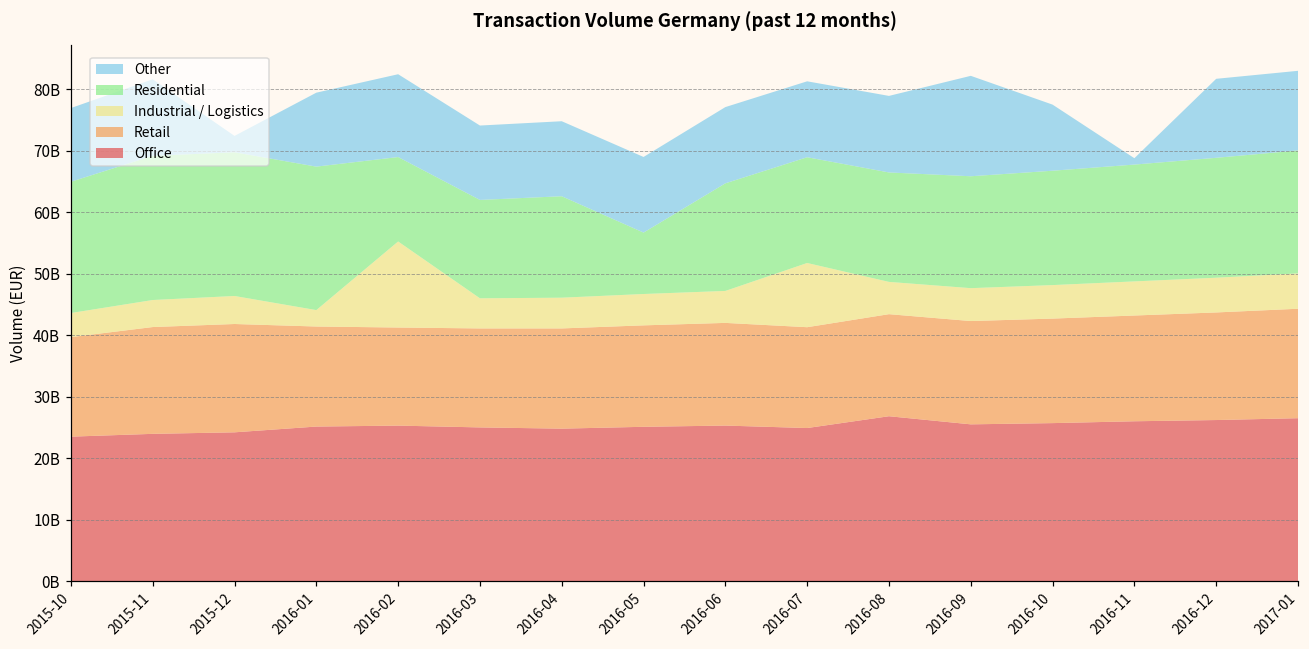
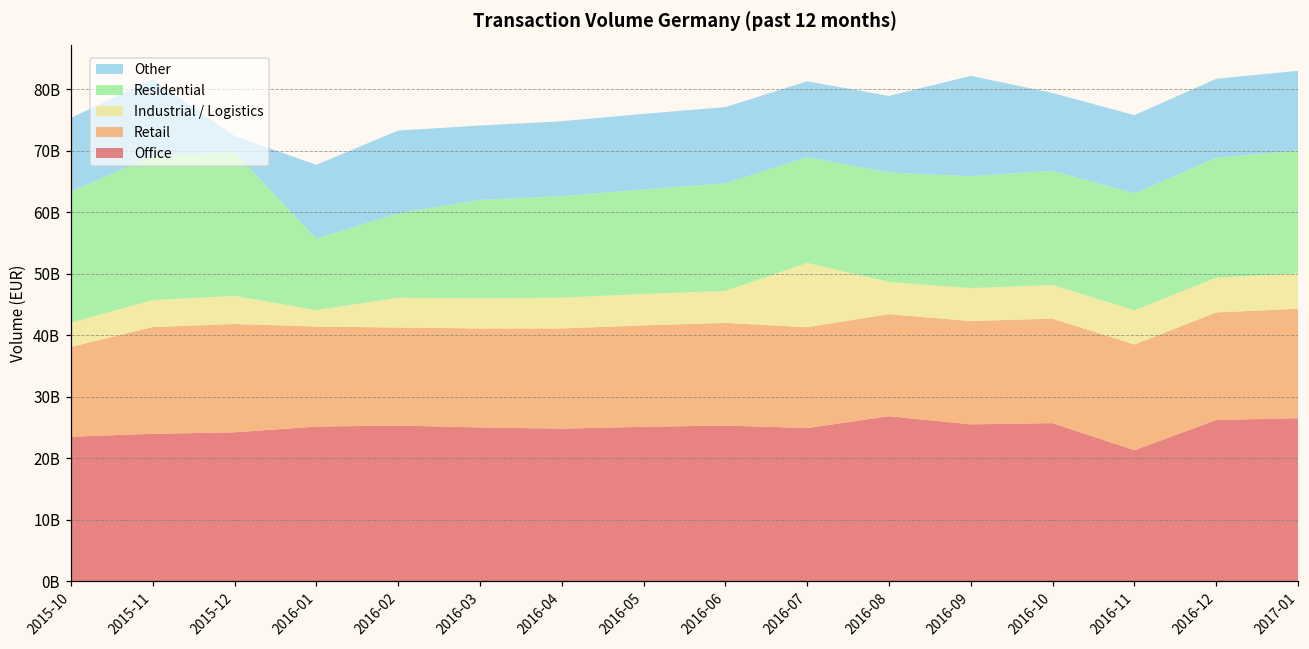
Retail, 2015-10: 16000000000 -> 15000000000
Residential, 2016-01: 23000000000 -> 12000000000
Industrial / Logistics, 2016-02: 14000000000 -> 5000000000
Residential, 2016-05: 10000000000 -> 17000000000
Other, 2016-10: 11000000000 -> 13000000000
Office, 2016-11: 26000000000 -> 21000000000
Other, 2016-11: 1000000000 -> 13000000000
